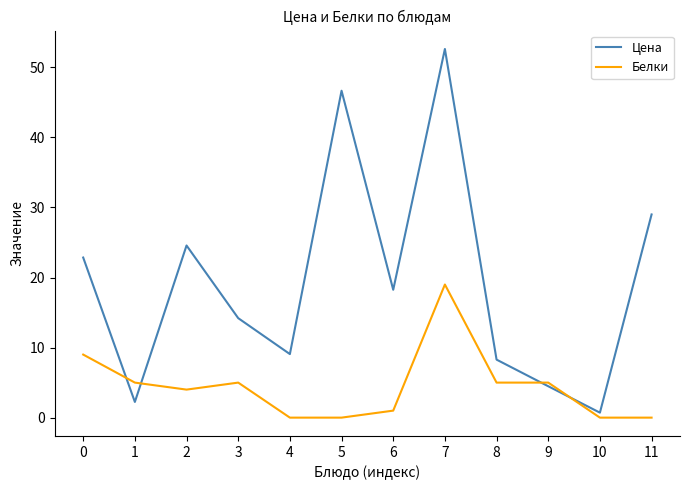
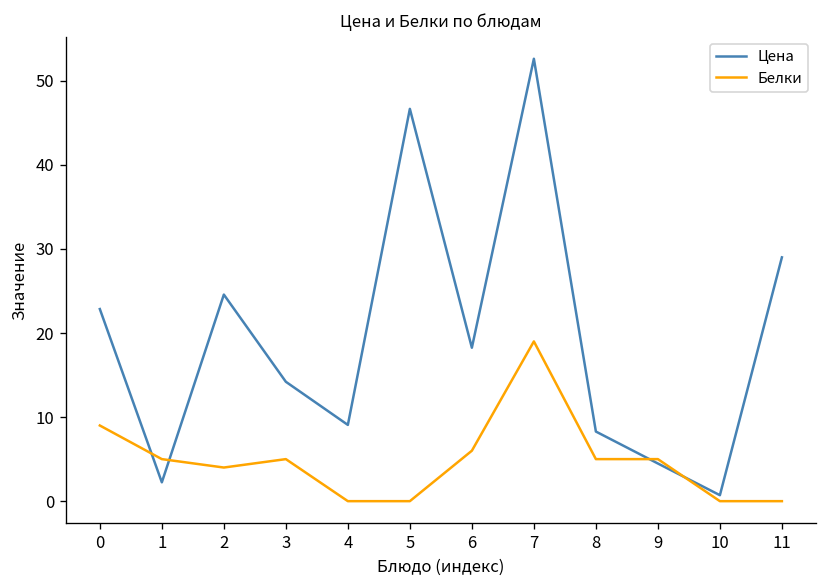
Белки, 6: 1 -> 6
